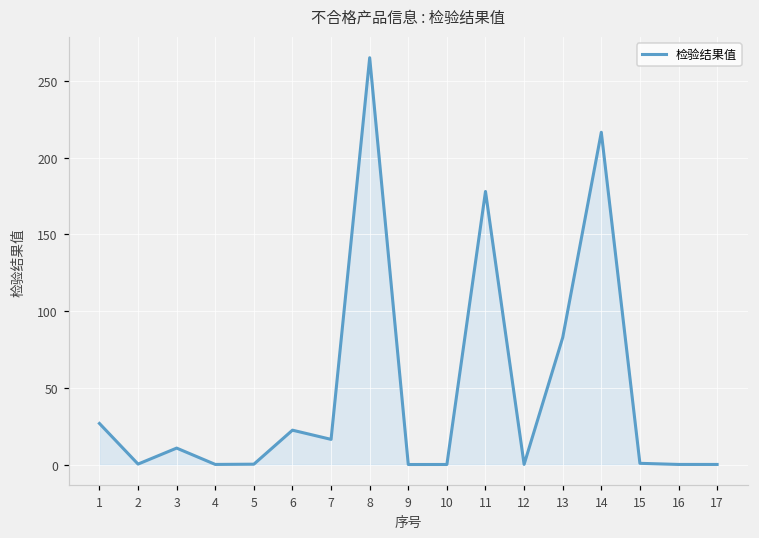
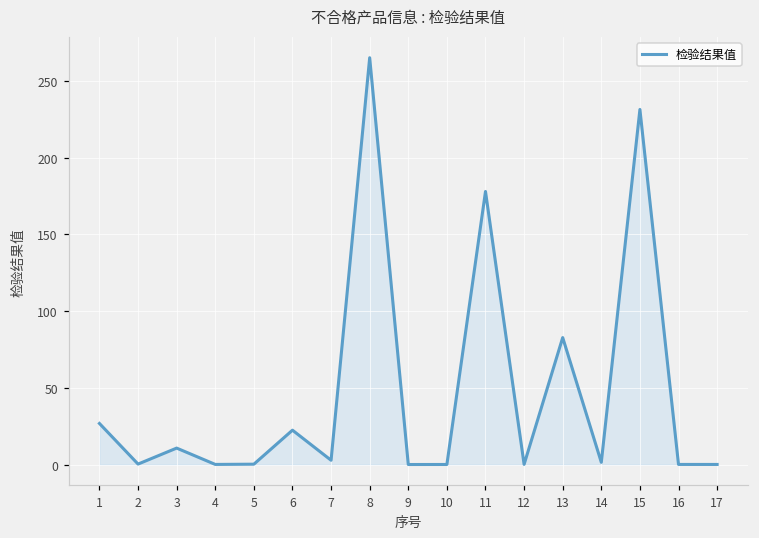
7: 16 -> 3
14: 216 -> 1
15: 1 -> 231
